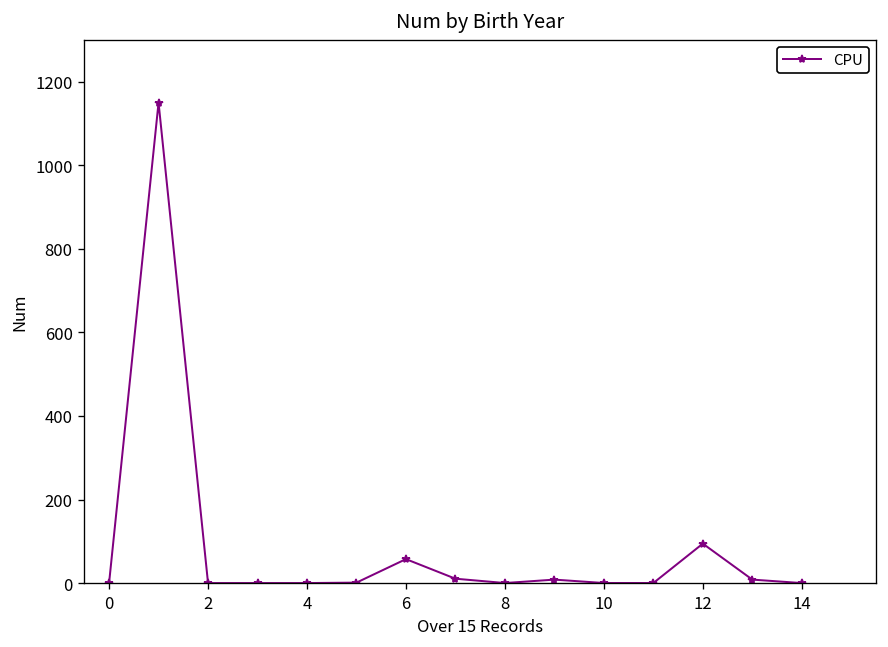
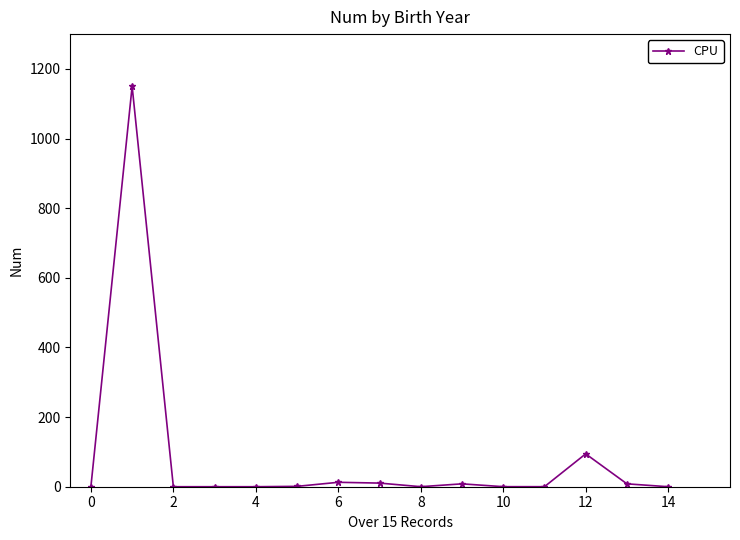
6: 60 -> 10
